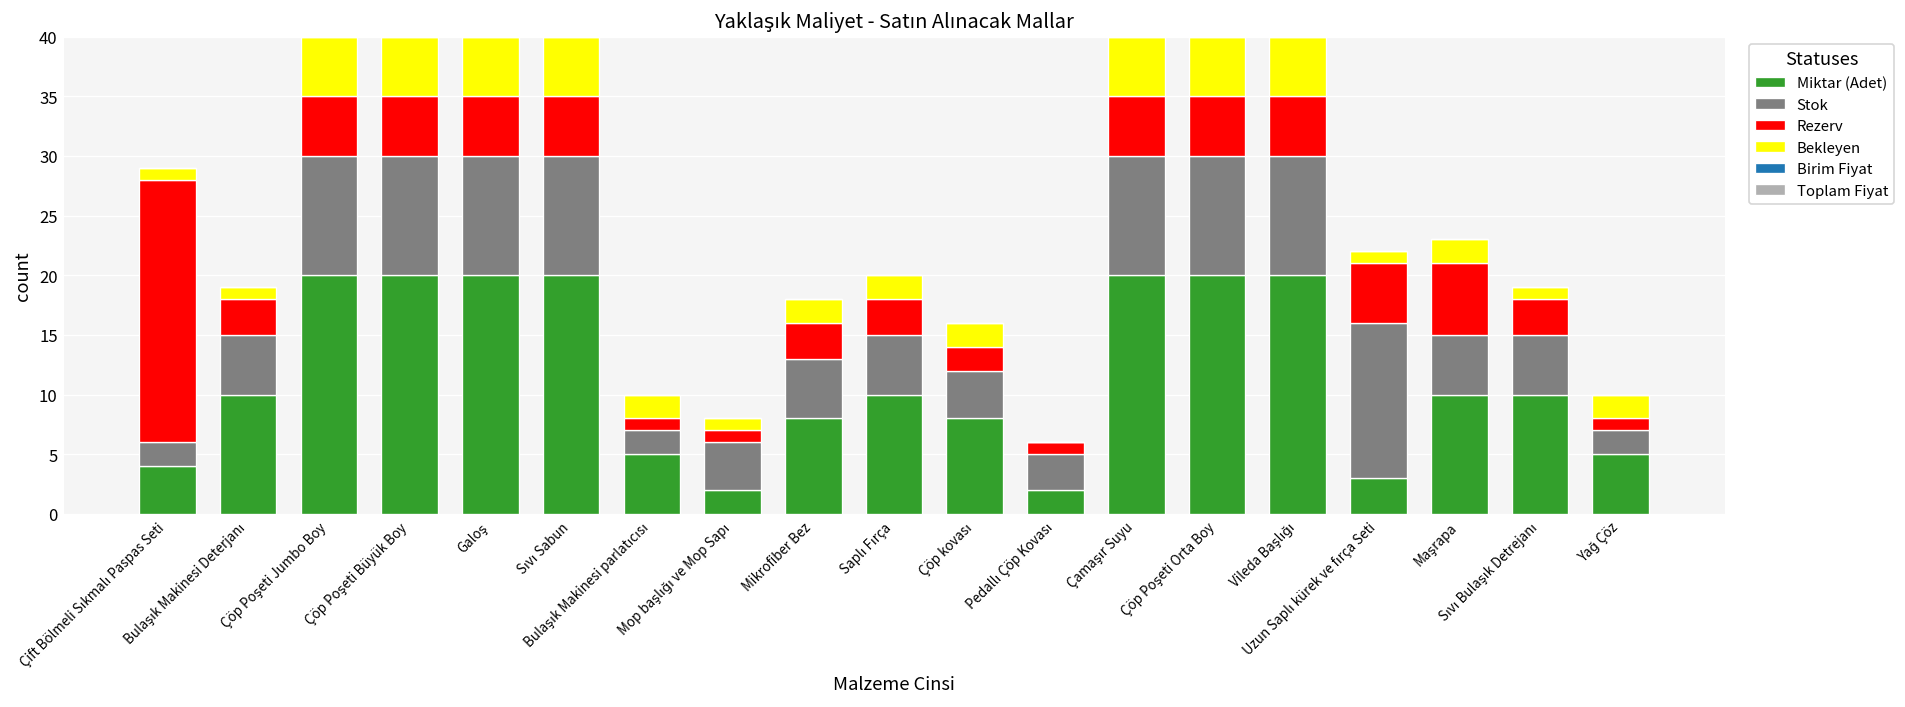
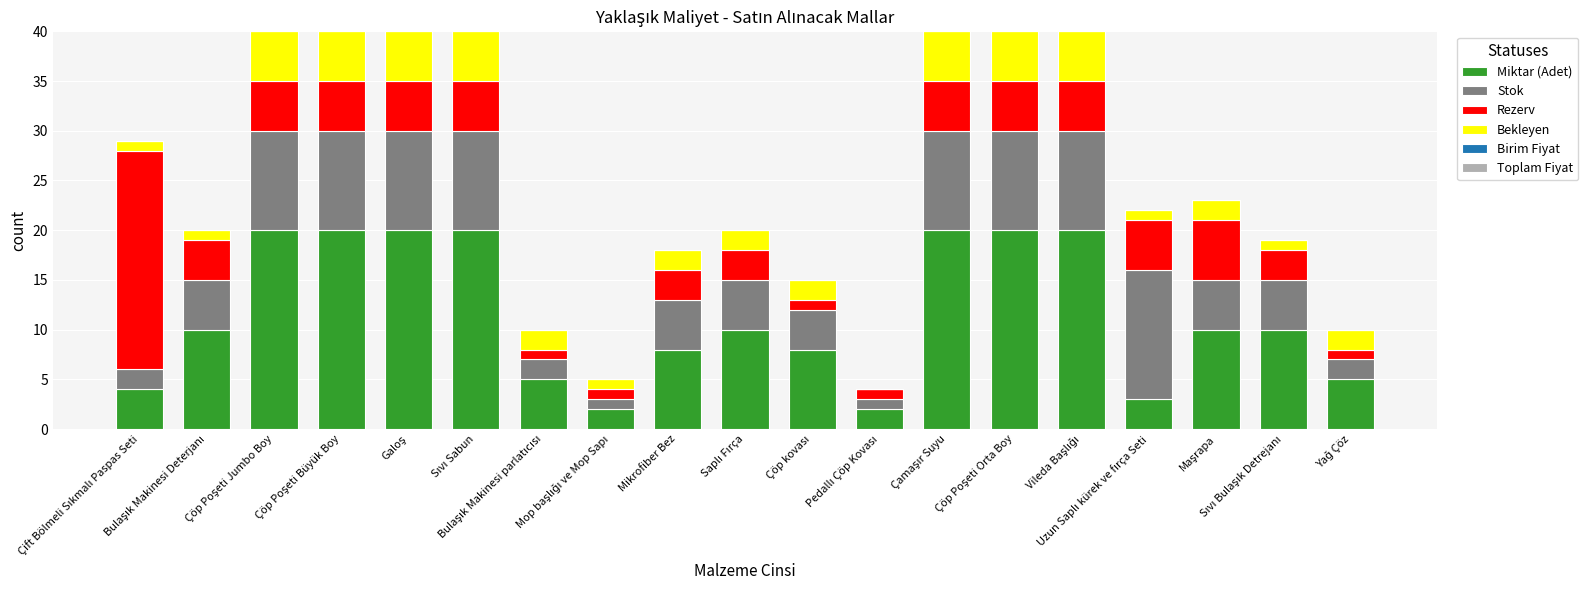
Rezerv, Bulaşık Makinesi Deterjanı: 3 -> 4
Stok, Mop başlığı ve Mop Sapı: 4 -> 1
Rezerv, Çöp kovası: 2 -> 1
Stok, Pedallı Çöp Kovası: 3 -> 1
